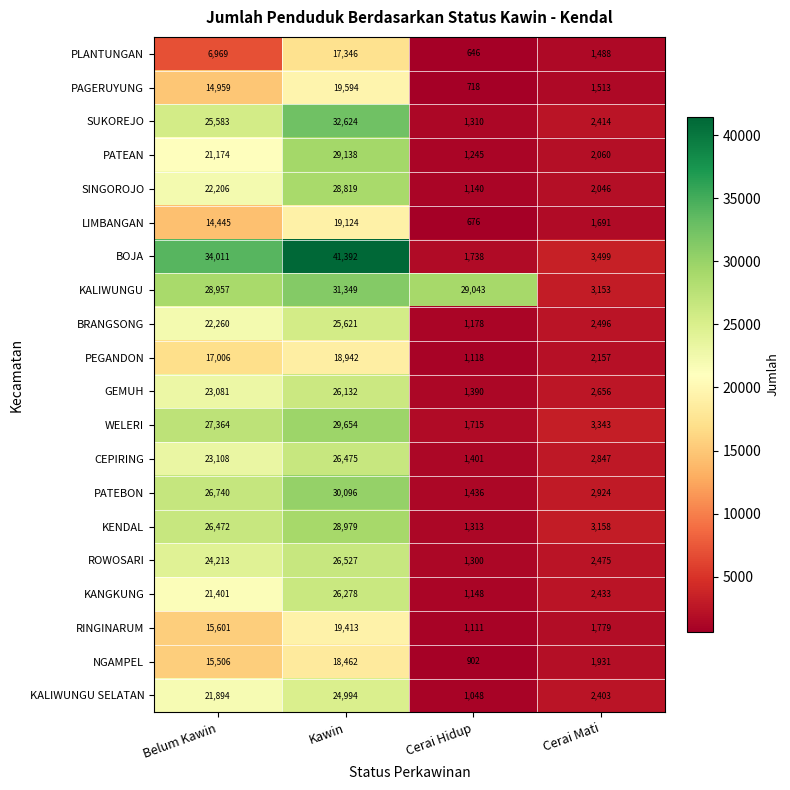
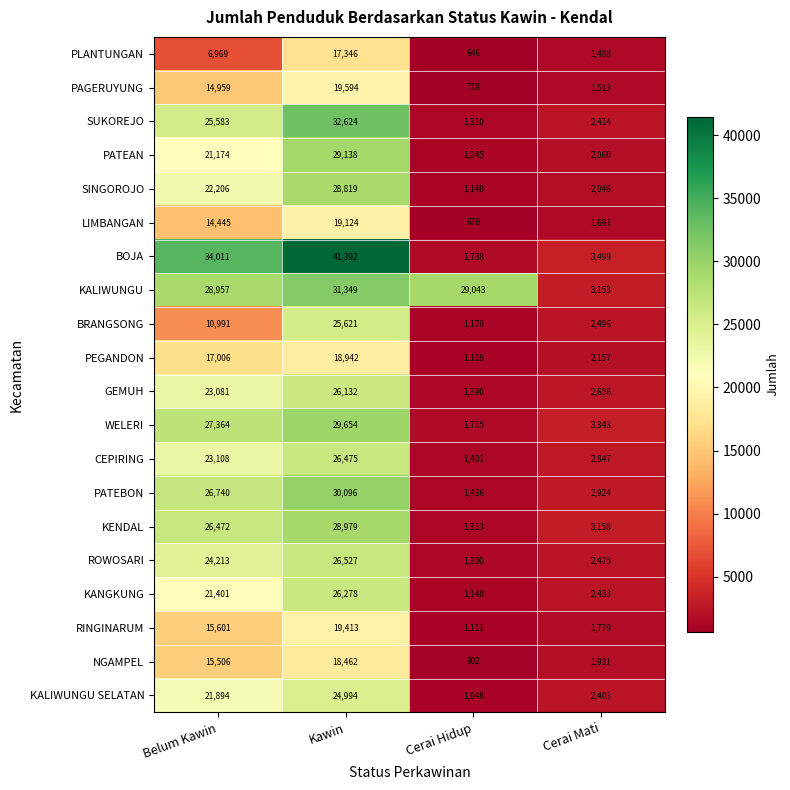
BRANGSONG, Belum Kawin: 22,260 -> 10,991
